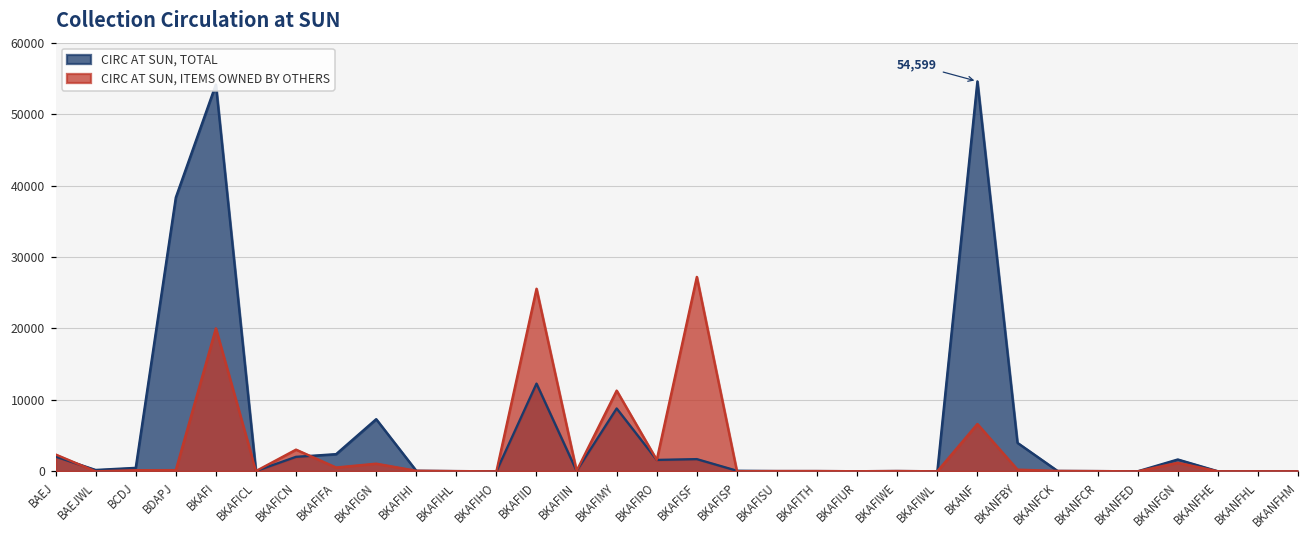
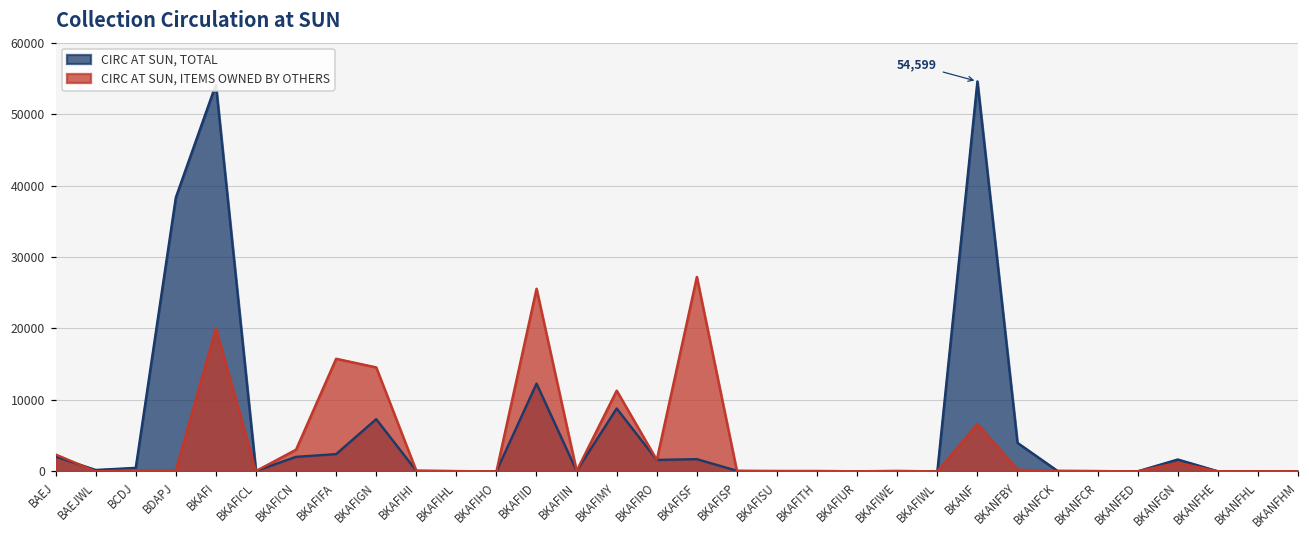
CIRC AT SUN, ITEMS OWNED BY OTHERS, BKAFIFA: 1000 -> 16000
CIRC AT SUN, ITEMS OWNED BY OTHERS, BKAFIGN: 1000 -> 15000
